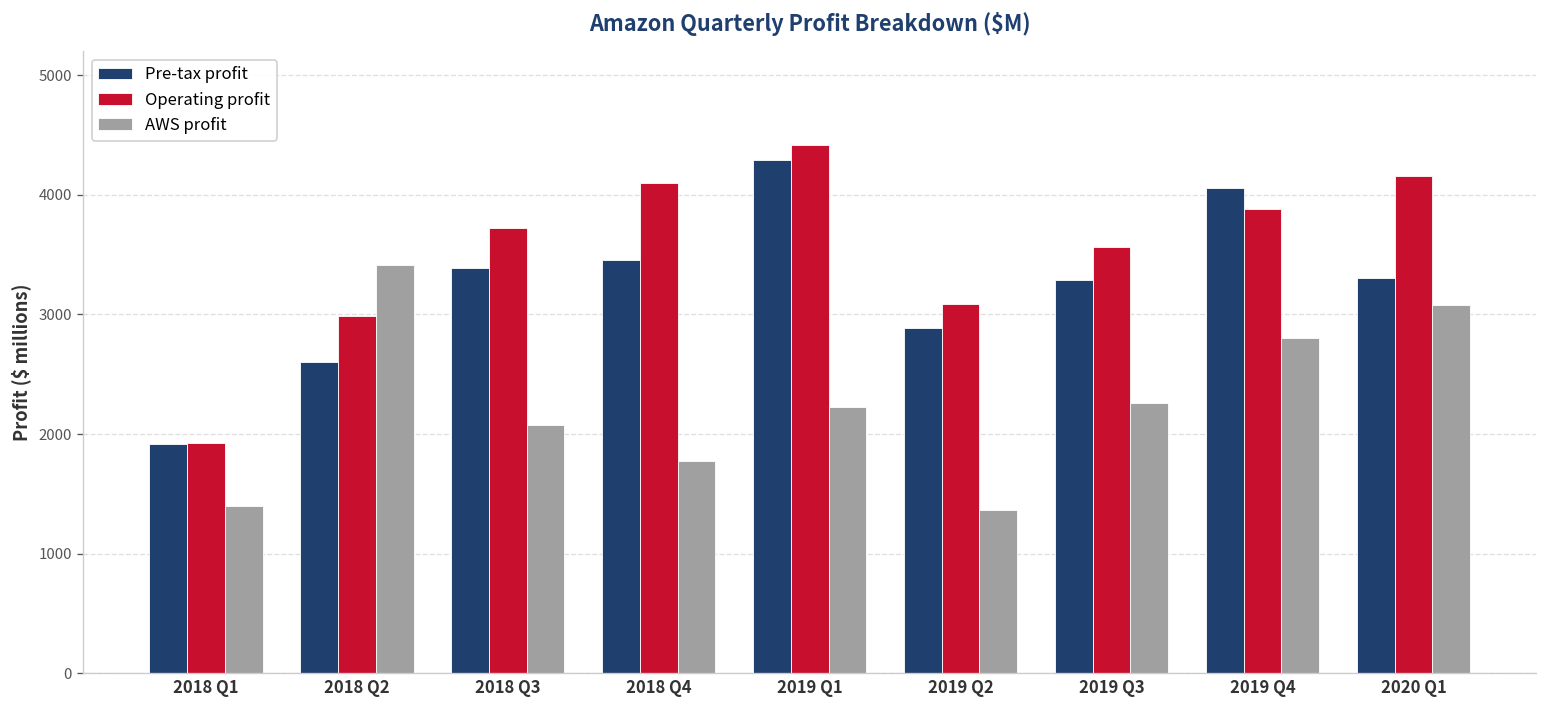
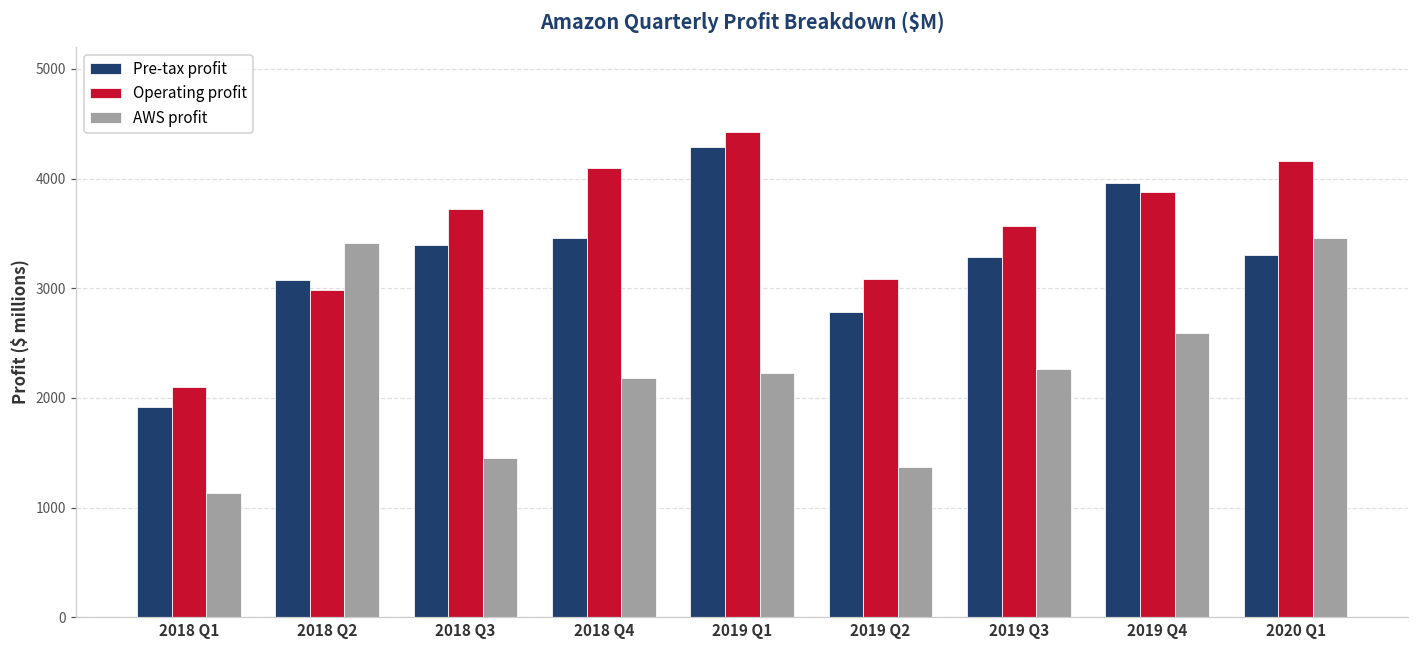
Operating profit, 2018 Q1: 1900 -> 2100
AWS profit, 2018 Q1: 1400 -> 1100
Pre-tax profit, 2018 Q2: 2600 -> 3100
AWS profit, 2018 Q3: 2100 -> 1500
AWS profit, 2018 Q4: 1800 -> 2200
Pre-tax profit, 2019 Q2: 2900 -> 2800
Pre-tax profit, 2019 Q4: 4100 -> 4000
AWS profit, 2019 Q4: 2800 -> 2600
AWS profit, 2020 Q1: 3100 -> 3500
